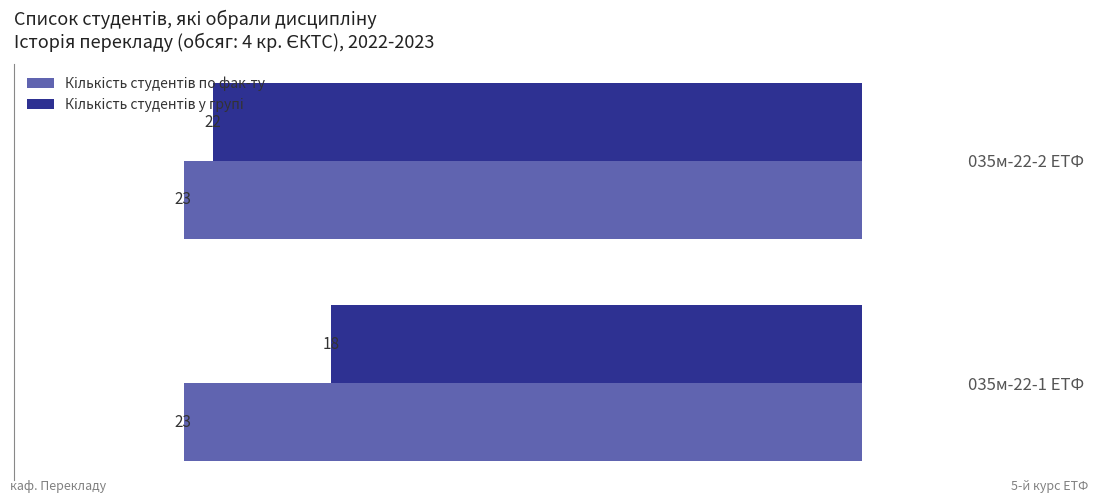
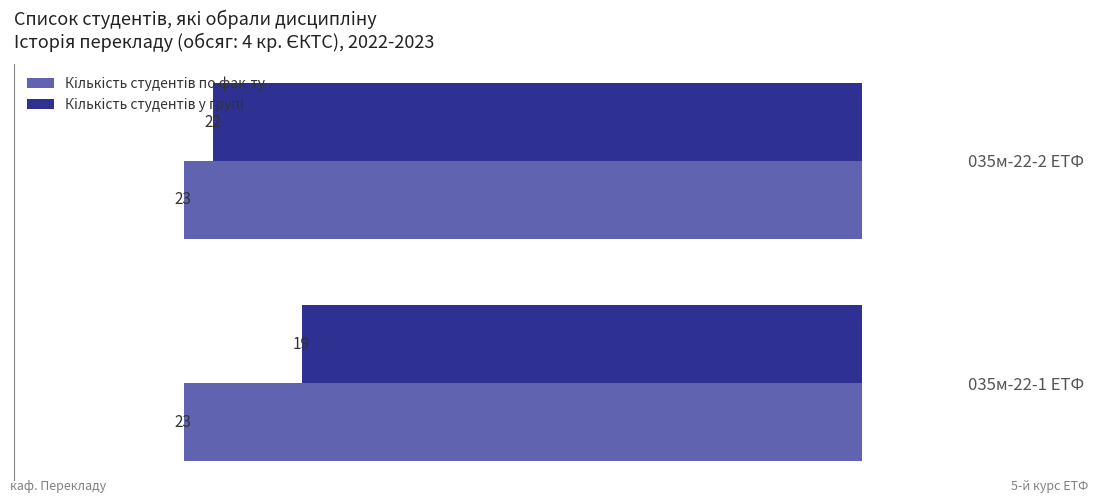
Кількість студентів у групі, 035м-22-1 ЕТФ: 18 -> 19
